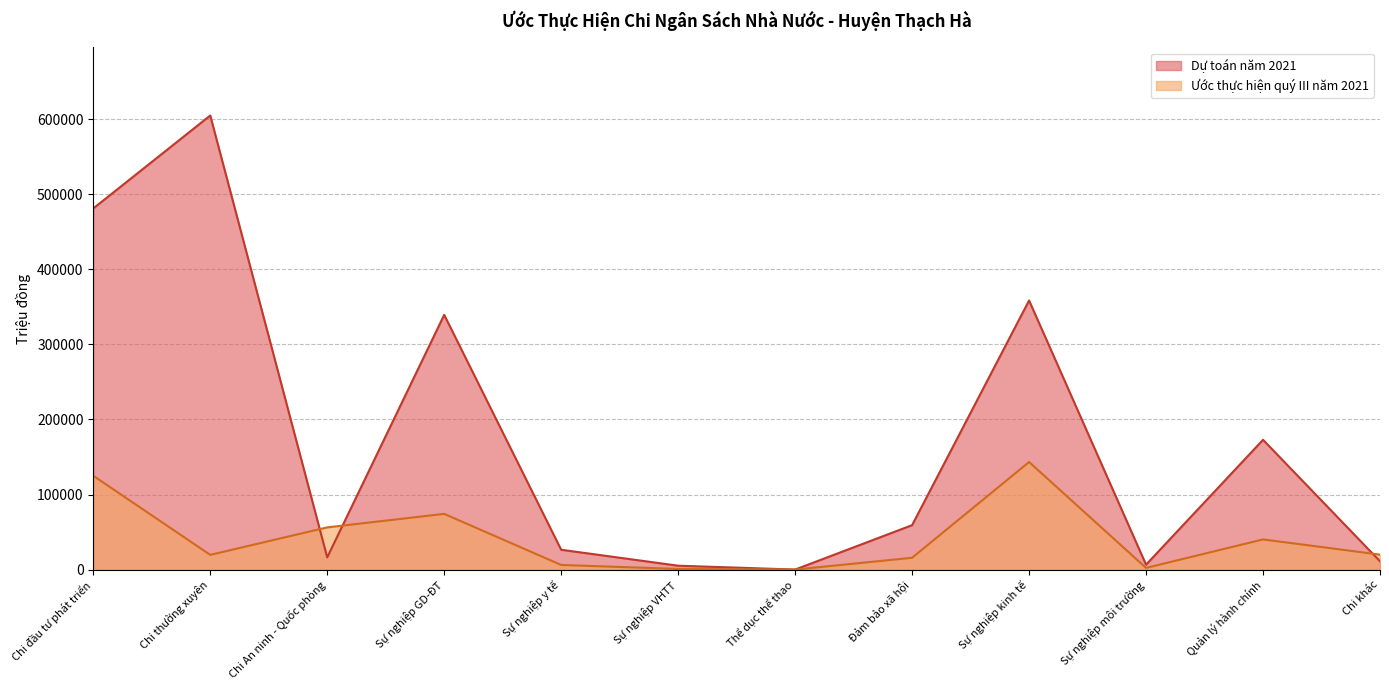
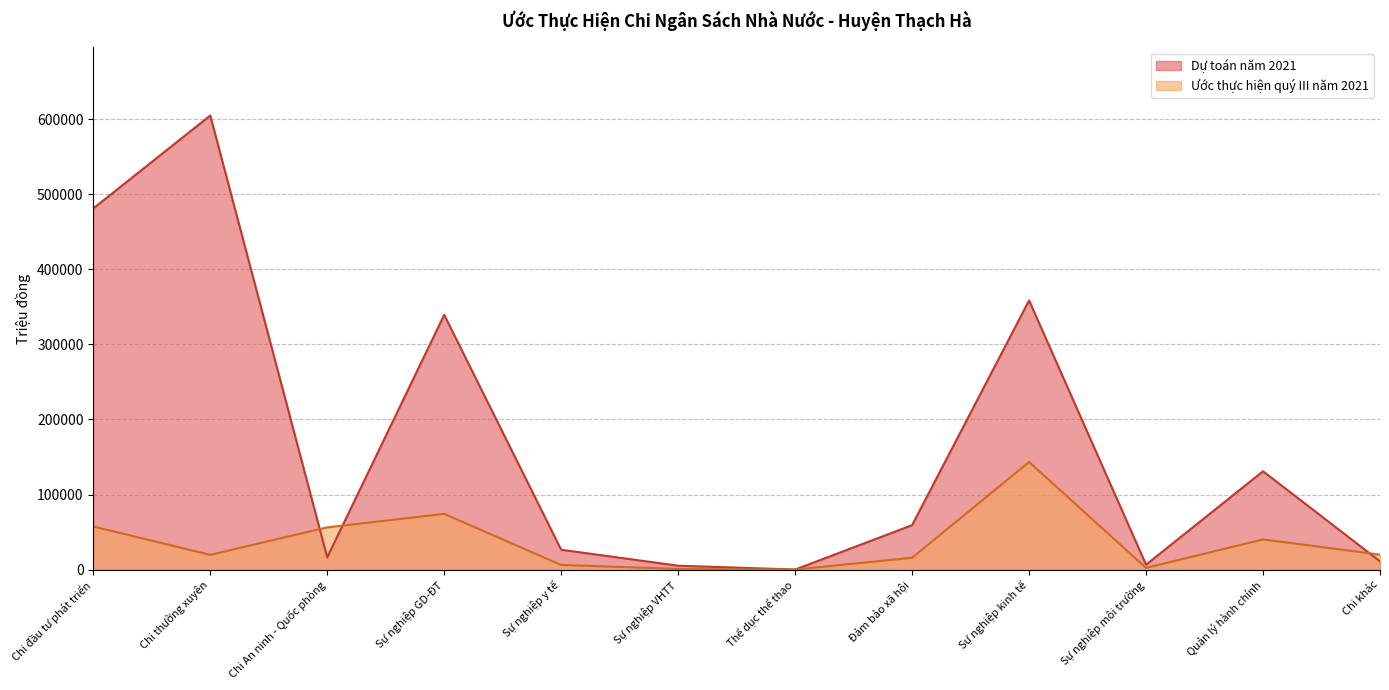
Ước thực hiện quý III năm 2021, Chi đầu tư phát triển: 130000 -> 60000
Dự toán năm 2021, Quản lý hành chính: 170000 -> 130000
